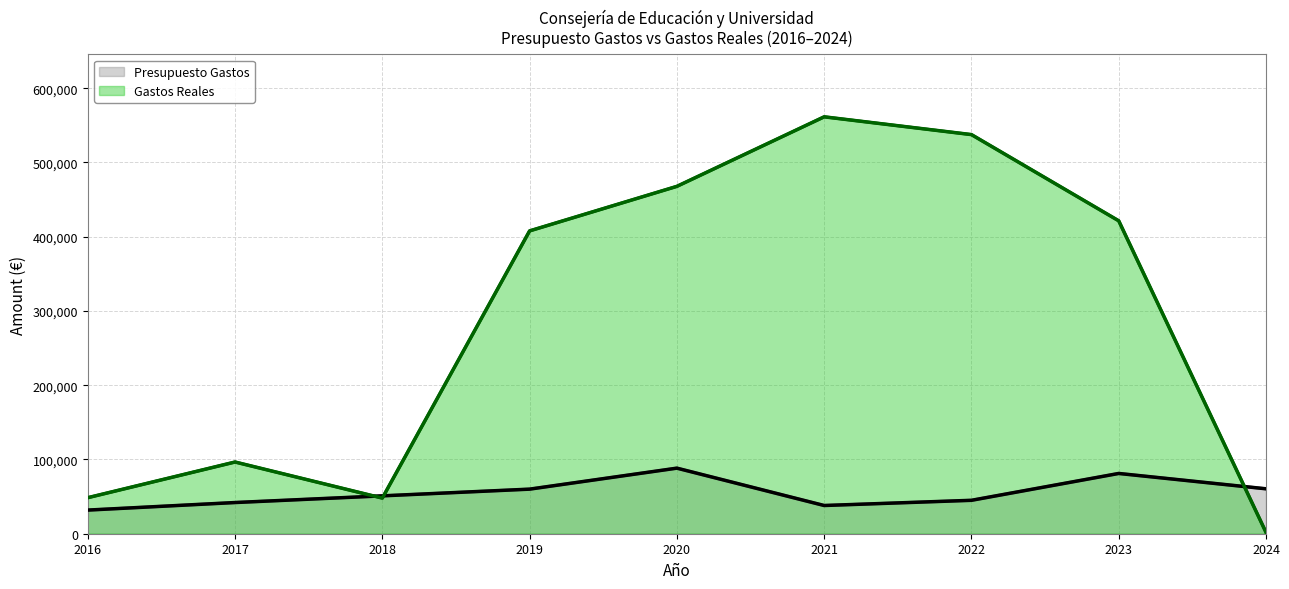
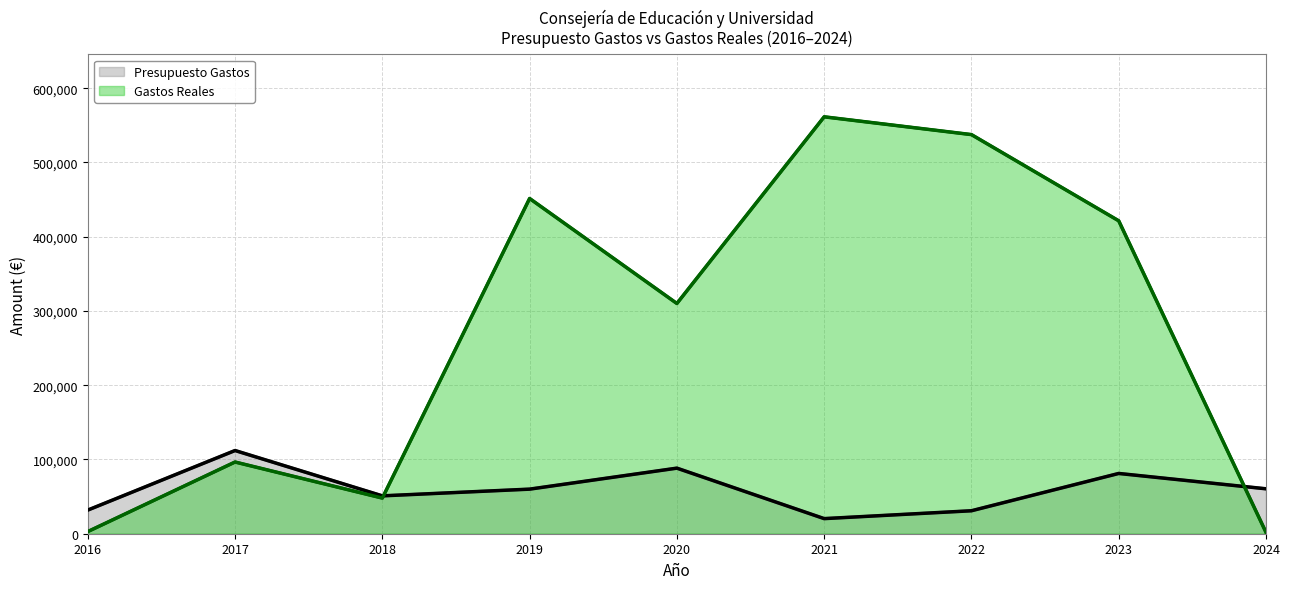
Gastos Reales, 2016: 50,000 -> 0
Presupuesto Gastos, 2017: 40,000 -> 110,000
Gastos Reales, 2019: 410,000 -> 450,000
Gastos Reales, 2020: 470,000 -> 310,000
Presupuesto Gastos, 2021: 40,000 -> 20,000
Presupuesto Gastos, 2022: 50,000 -> 30,000
